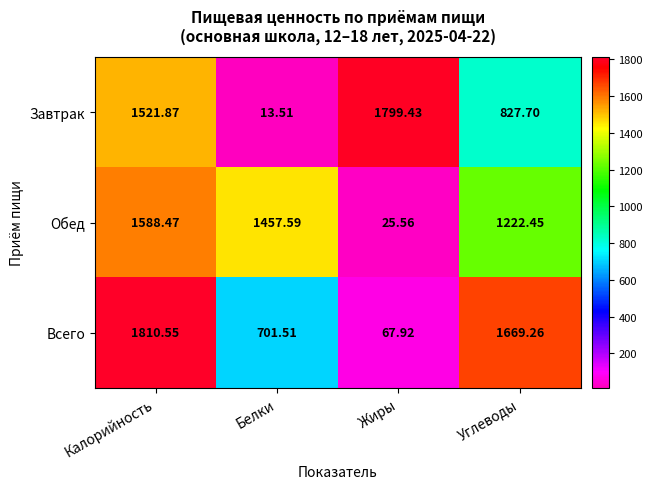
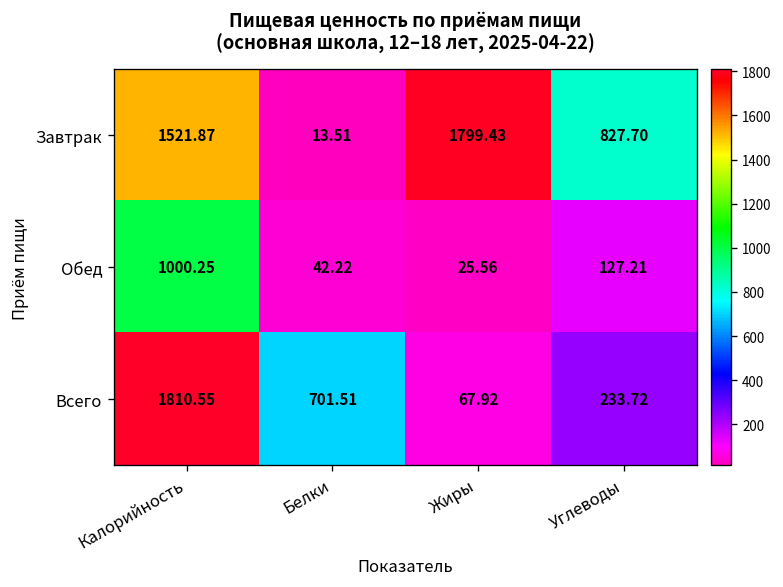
Обед, Калорийность: 1588.47 -> 1000.25
Обед, Белки: 1457.59 -> 42.22
Обед, Углеводы: 1222.45 -> 127.21
Всего, Углеводы: 1669.26 -> 233.72
